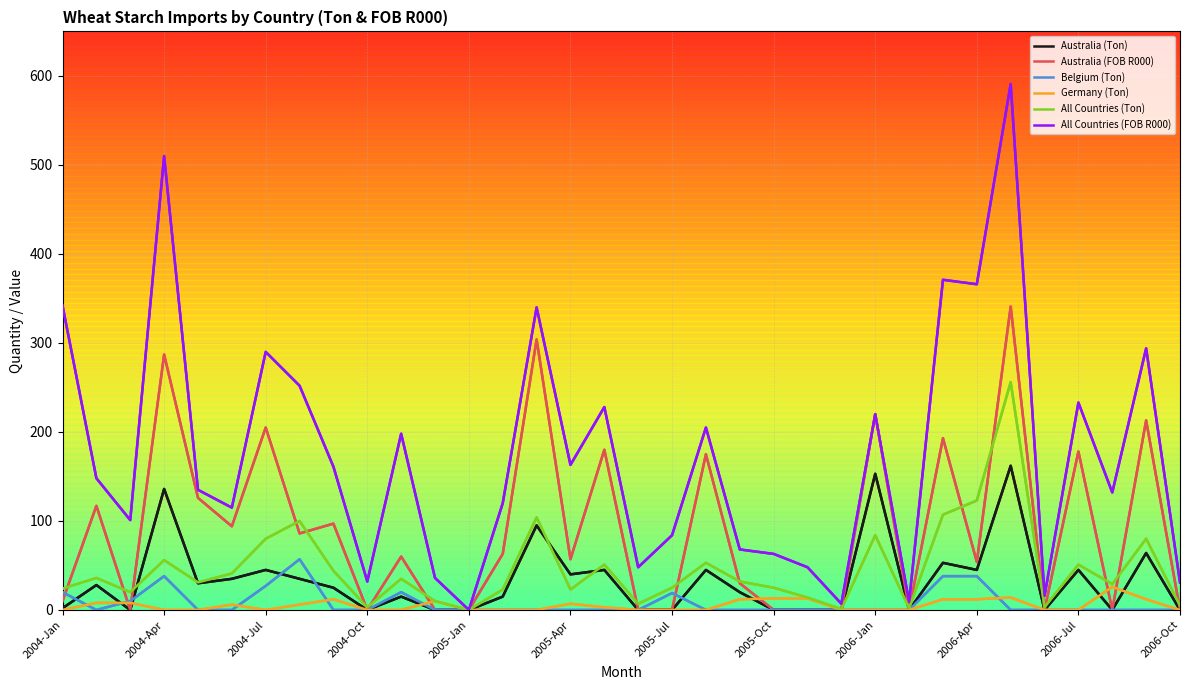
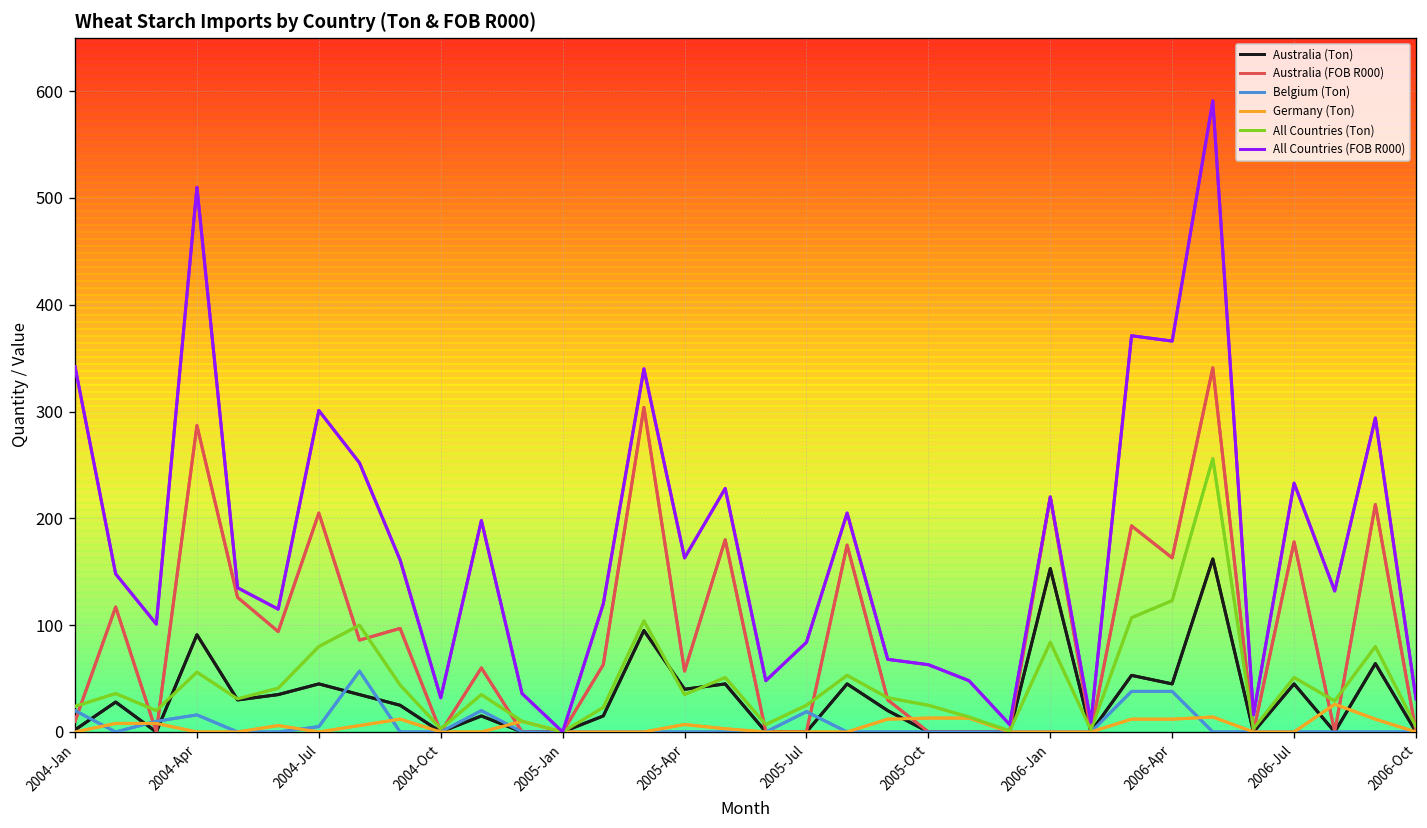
Australia (Ton), 2004-Apr: 140 -> 90
Belgium (Ton), 2004-Apr: 40 -> 20
Belgium (Ton), 2004-Jul: 30 -> 10
All Countries (FOB R000), 2004-Jul: 290 -> 300
All Countries (Ton), 2005-Apr: 20 -> 40
Australia (FOB R000), 2006-Apr: 50 -> 160
